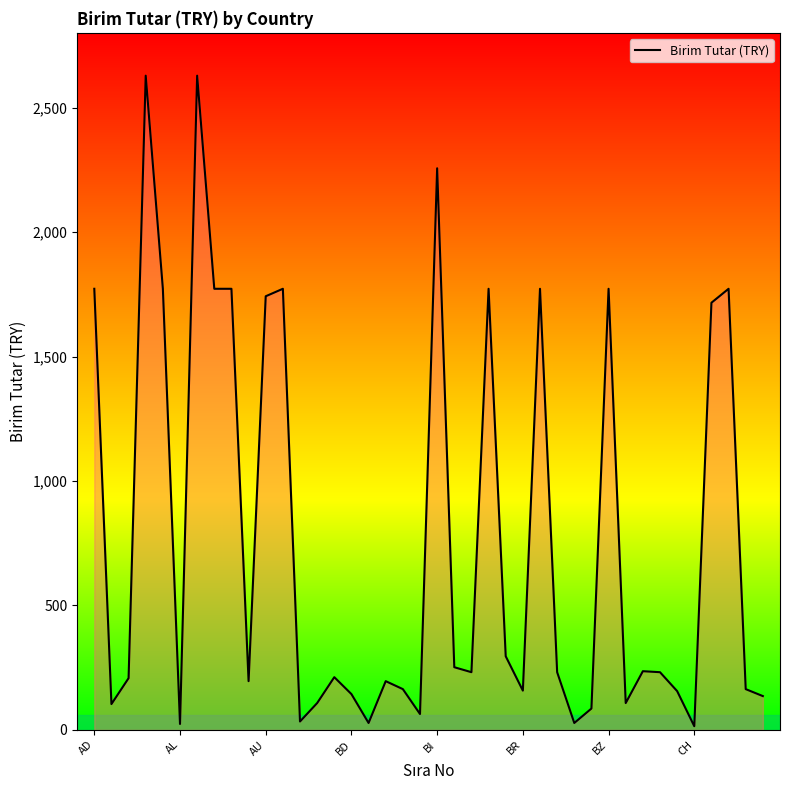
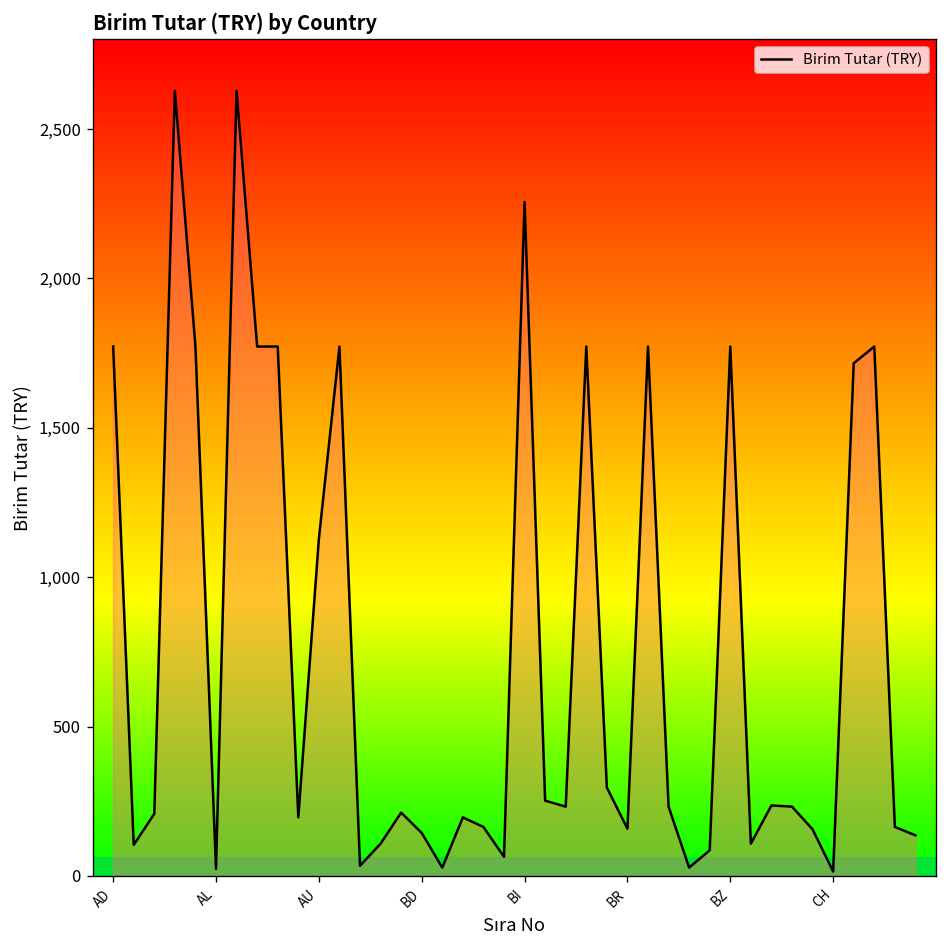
AU: 1,740 -> 1,130
